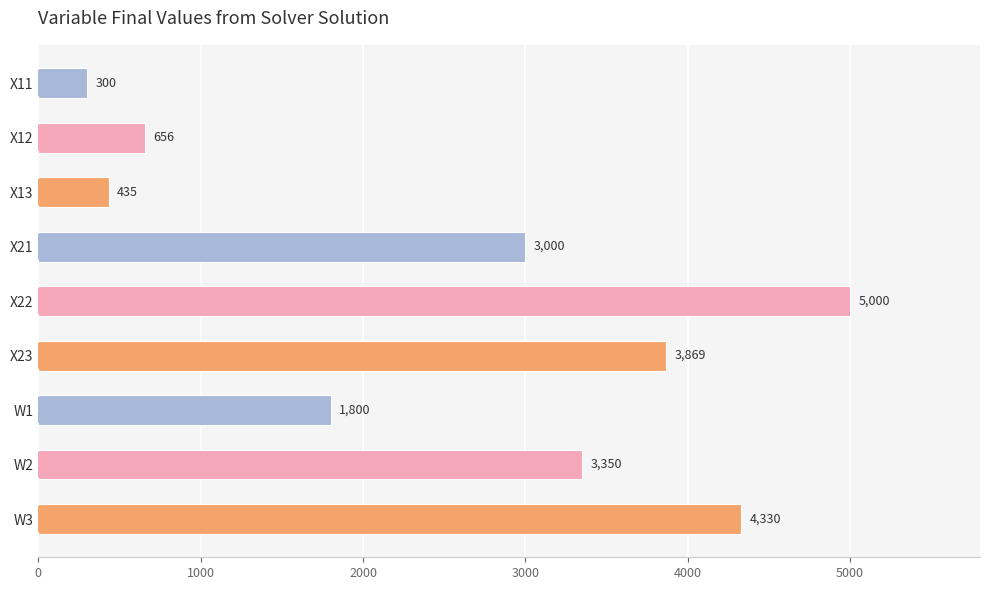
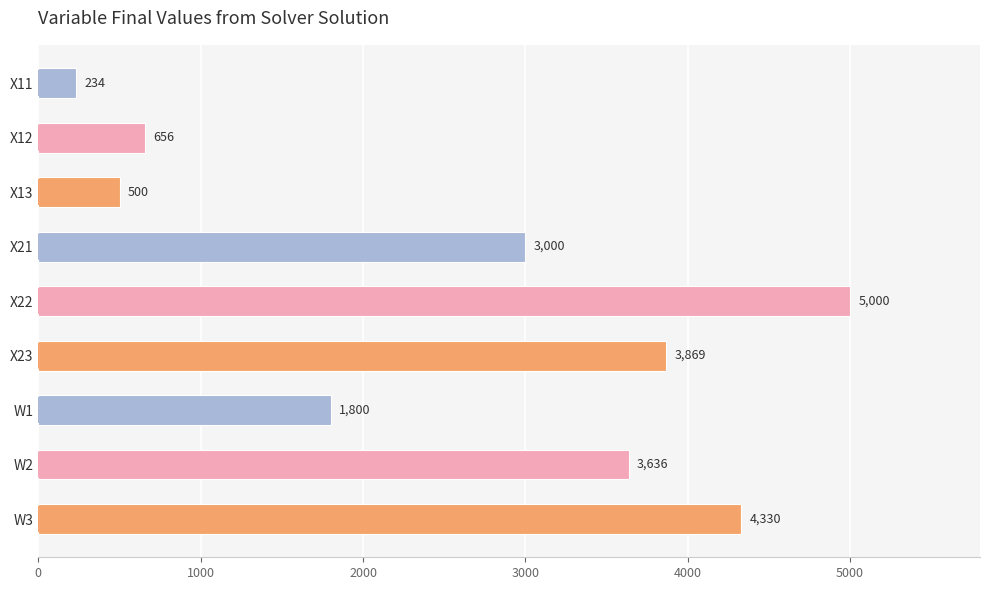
X11: 300 -> 234
X13: 435 -> 500
W2: 3,350 -> 3,636
